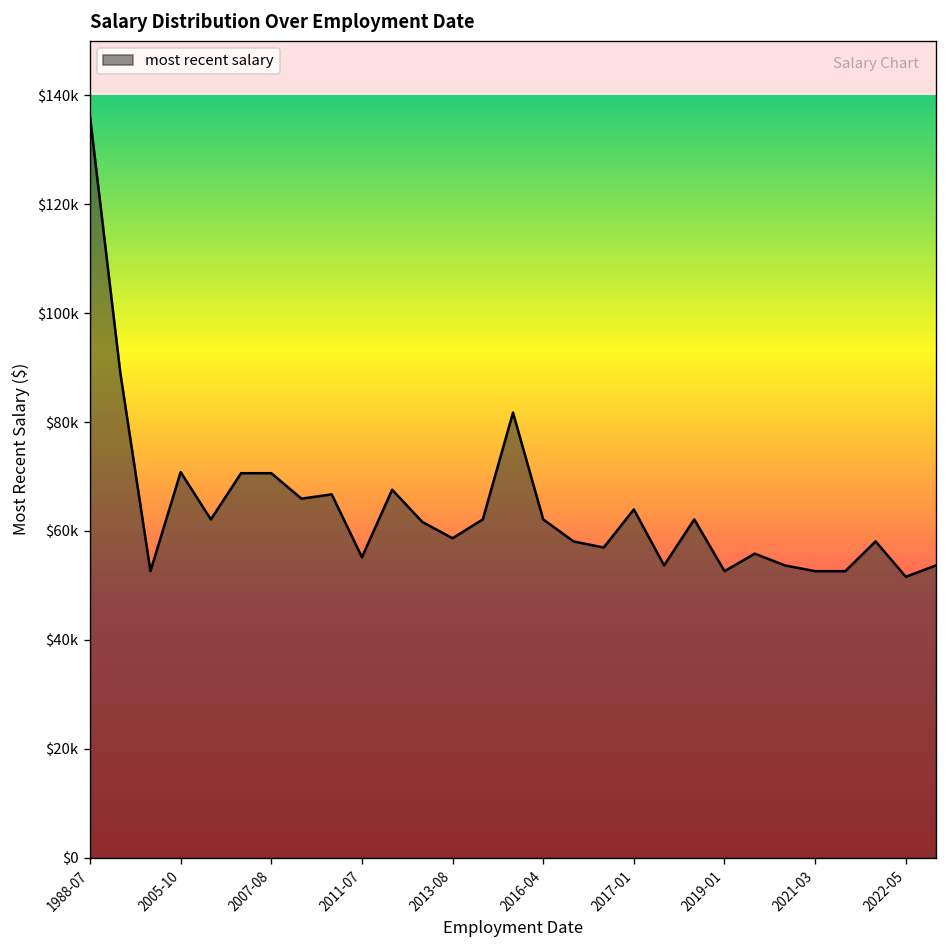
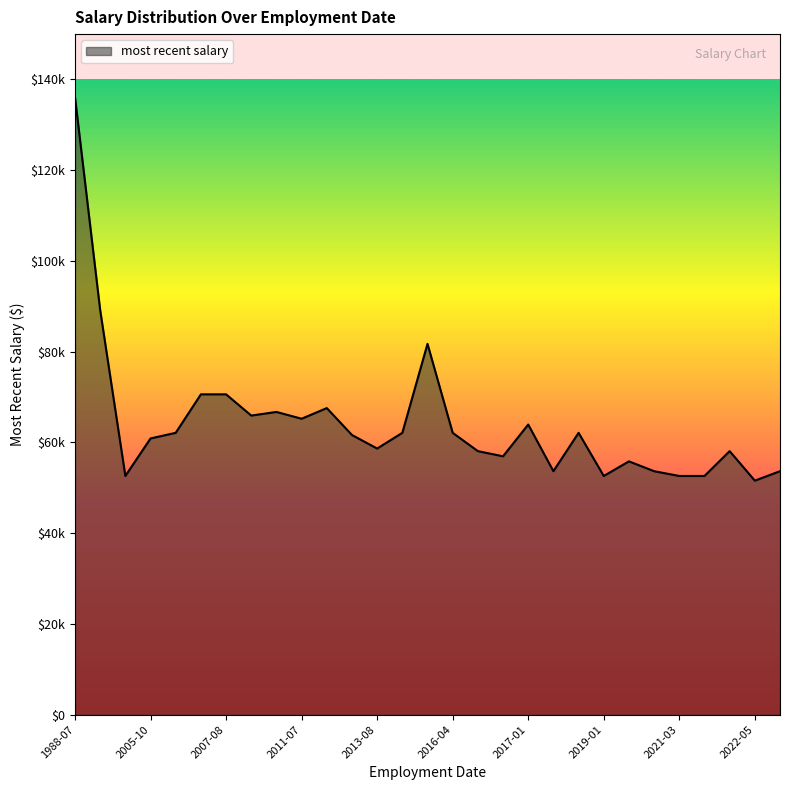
2005-10: $71000 -> $61000
2011-07: $55000 -> $65000
